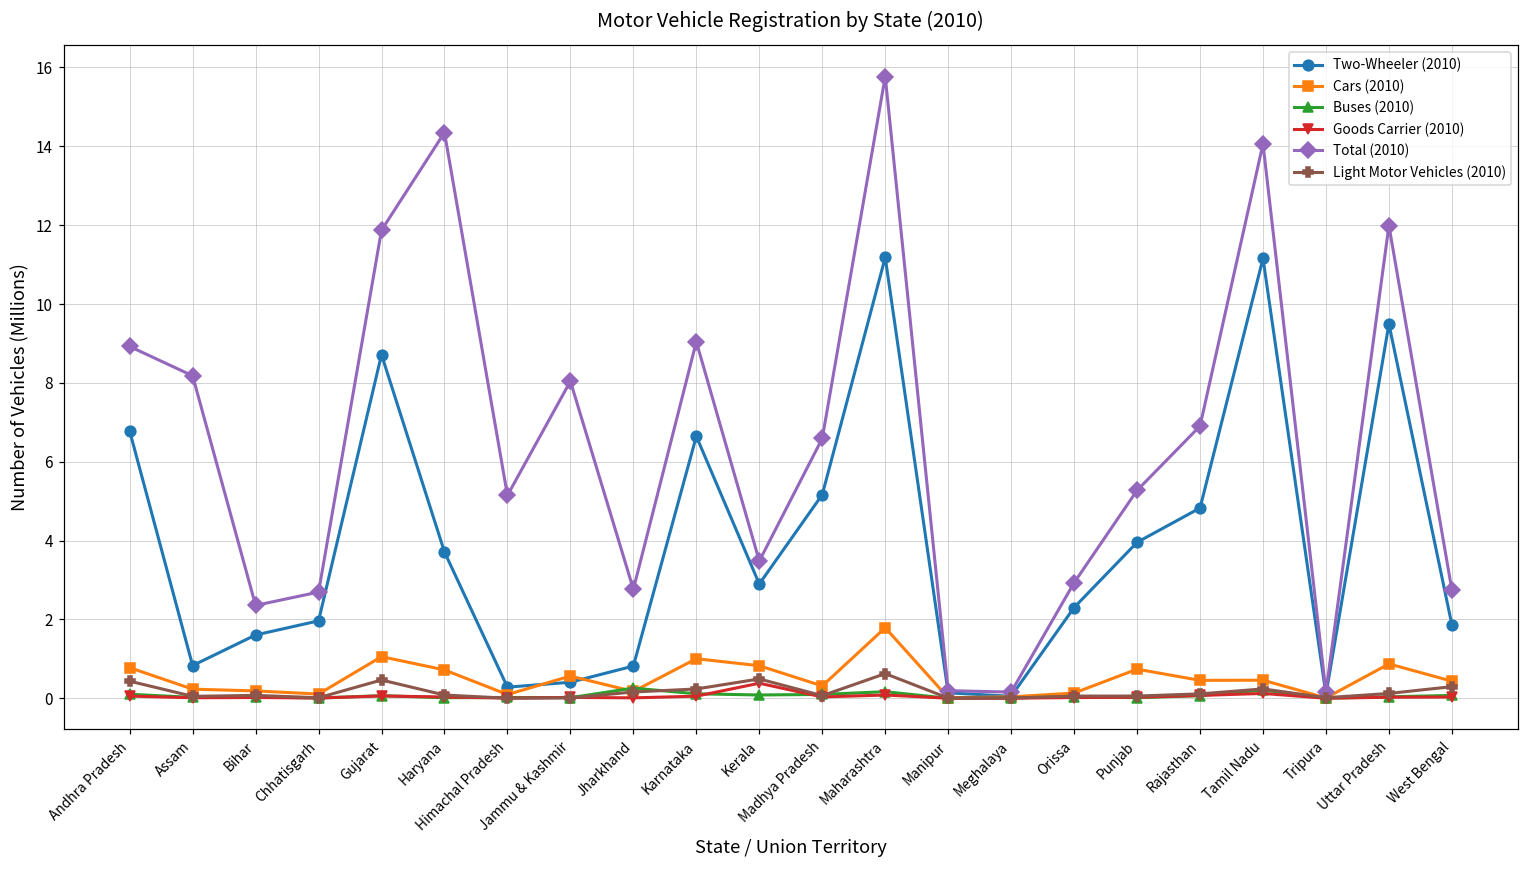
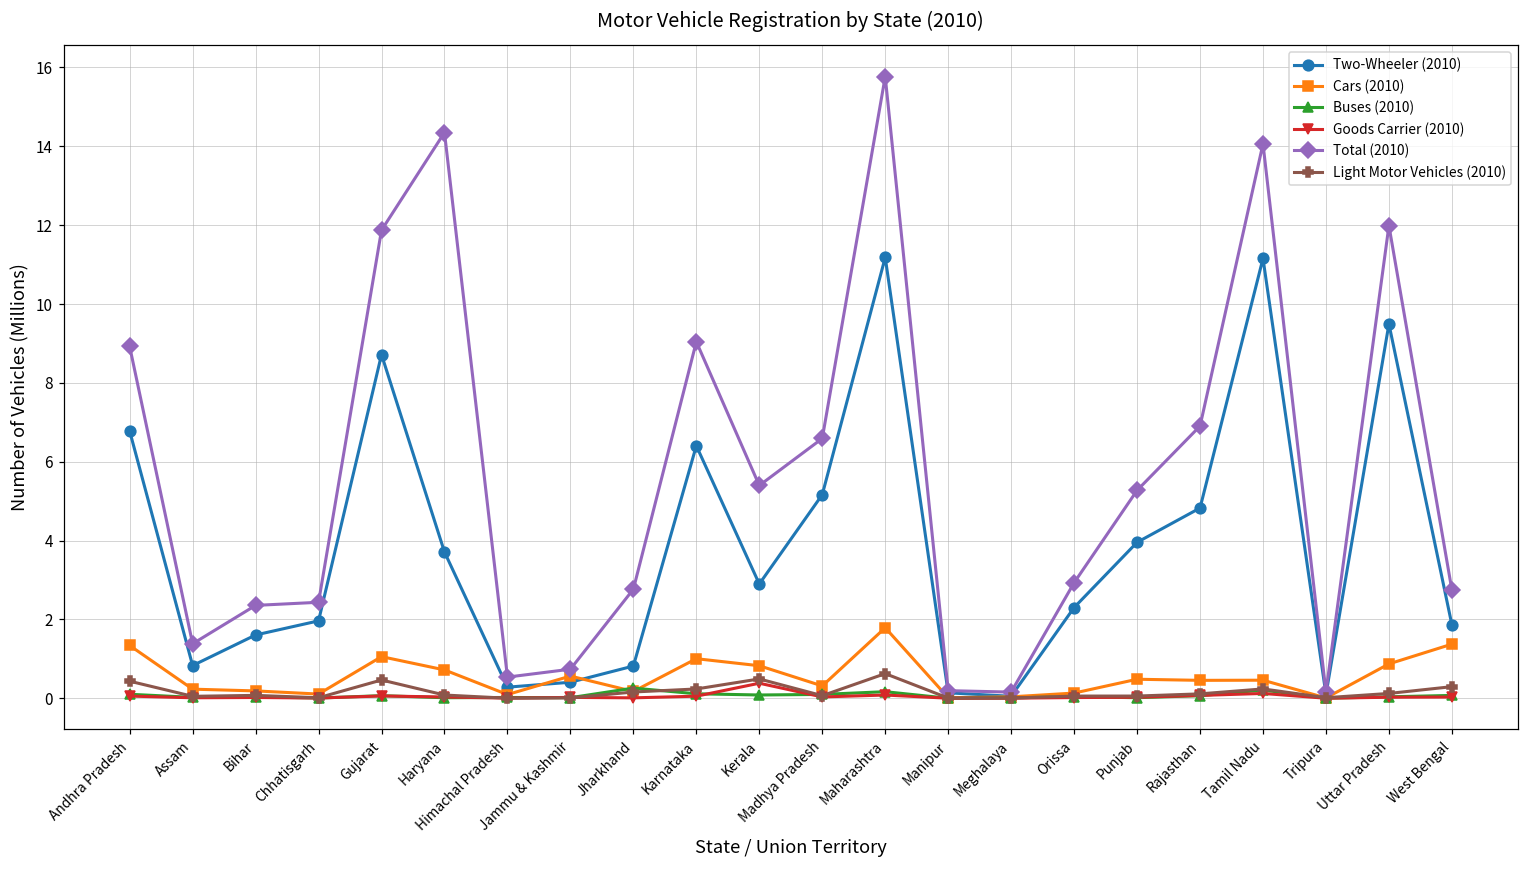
Cars (2010), Andhra Pradesh: 0.8 -> 1.3
Total (2010), Assam: 8.2 -> 1.4
Total (2010), Chhatisgarh: 2.7 -> 2.4
Total (2010), Himachal Pradesh: 5.1 -> 0.5
Total (2010), Jammu & Kashmir: 8.0 -> 0.7
Two-Wheeler (2010), Karnataka: 6.6 -> 6.4
Total (2010), Kerala: 3.5 -> 5.4
Cars (2010), Punjab: 0.7 -> 0.5
Cars (2010), West Bengal: 0.4 -> 1.4
